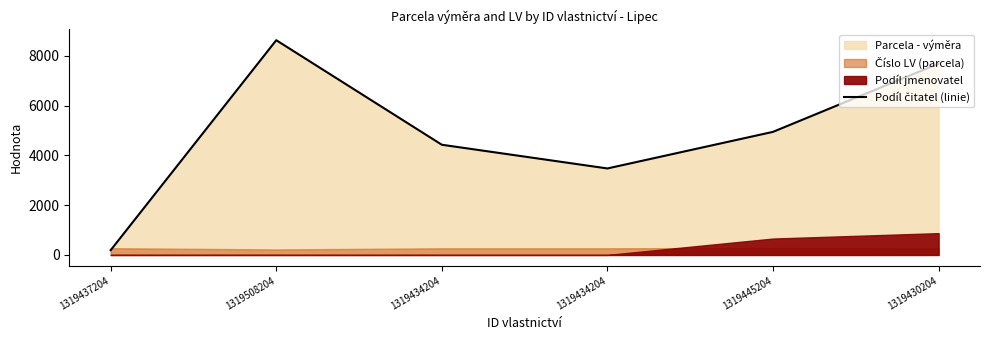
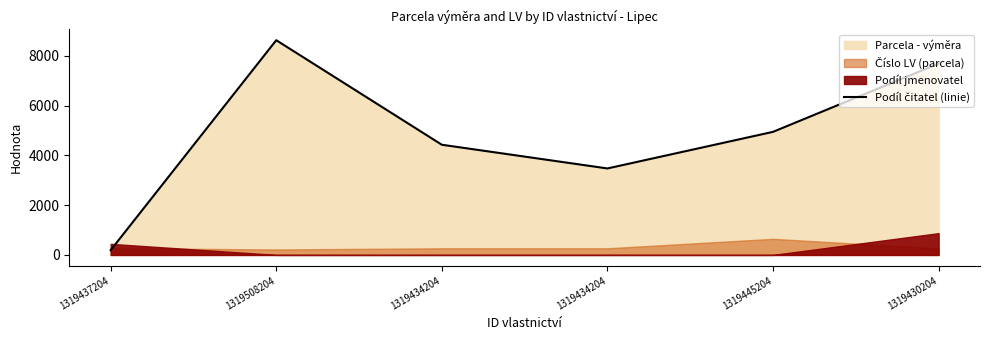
Podíl jmenovatel, 1319437204: 0 -> 400
Číslo LV (parcela), 1319445204: 300 -> 600
Podíl jmenovatel, 1319445204: 700 -> 0
